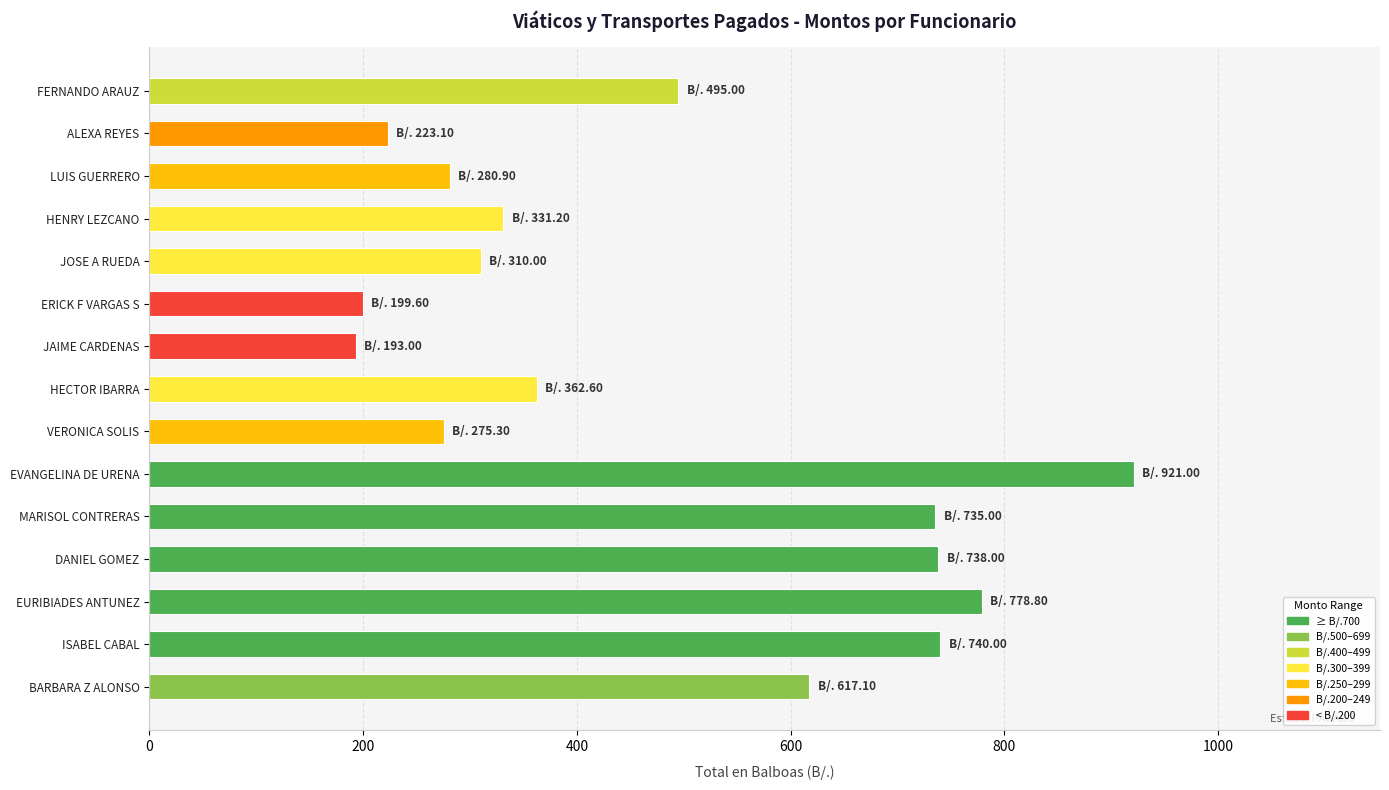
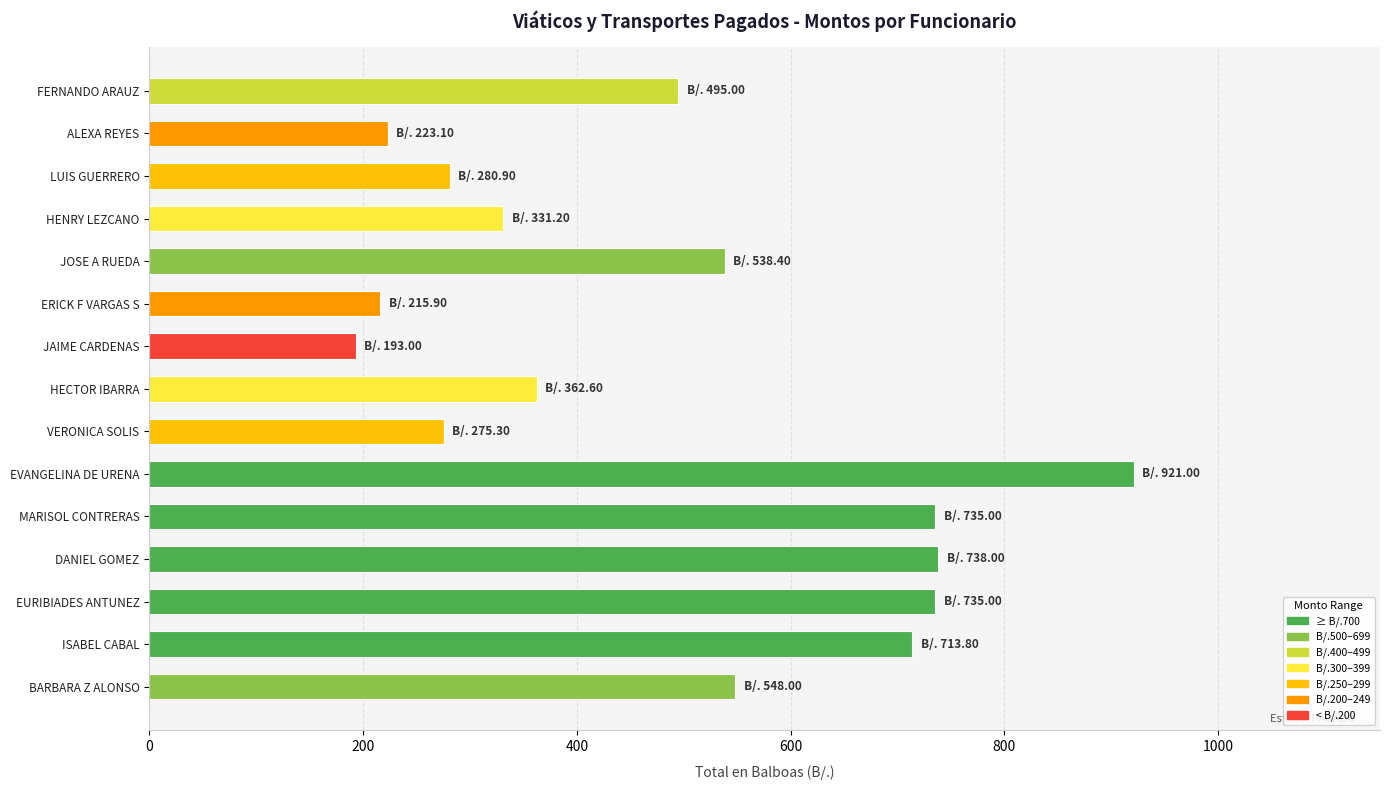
JOSE A RUEDA: 310.00 -> 538.40
ERICK F VARGAS S: 199.60 -> 215.90
EURIBIADES ANTUNEZ: 778.80 -> 735.00
ISABEL CABAL: 740.00 -> 713.80
BARBARA Z ALONSO: 617.10 -> 548.00
